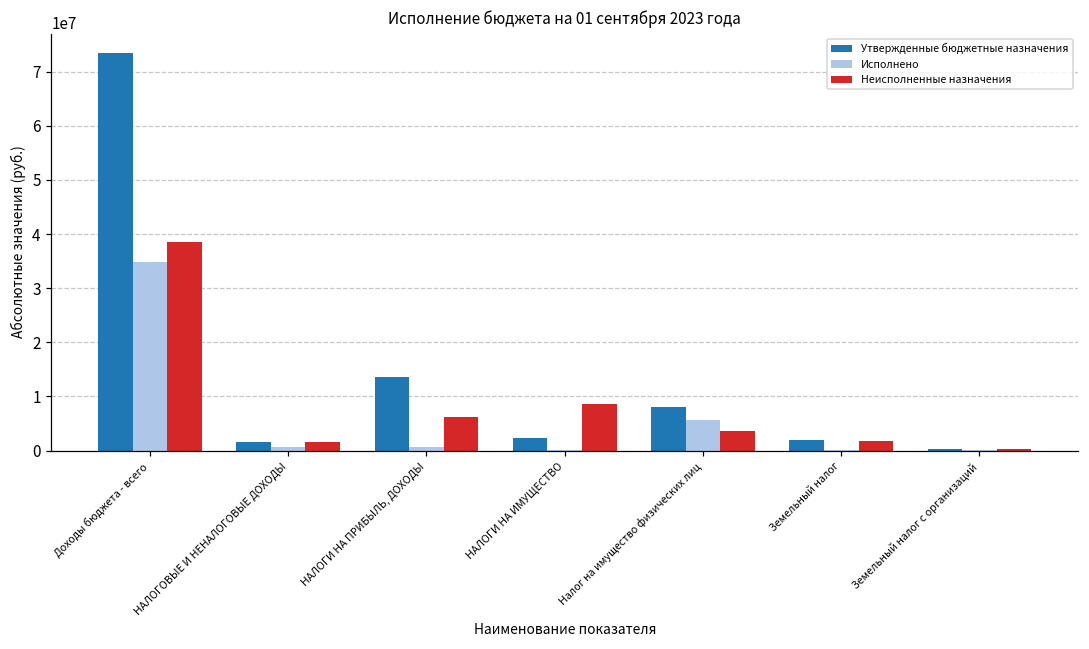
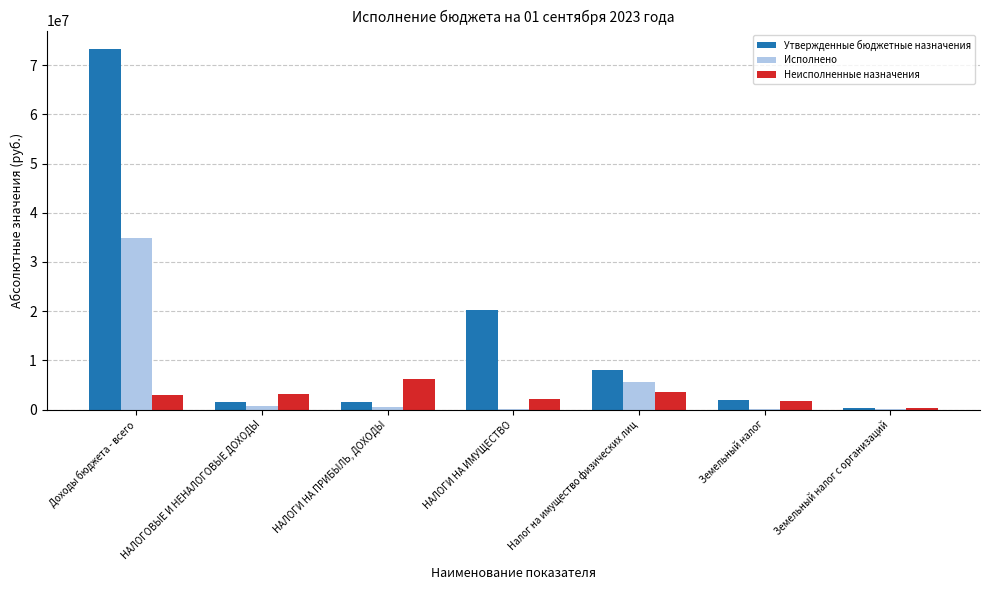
Неисполненные назначения, Доходы бюджета - всего: 39000000 -> 3000000
Неисполненные назначения, НАЛОГОВЫЕ И НЕНАЛОГОВЫЕ ДОХОДЫ: 1000000 -> 3000000
Утвержденные бюджетные назначения, НАЛОГИ НА ПРИБЫЛЬ, ДОХОДЫ: 14000000 -> 2000000
Утвержденные бюджетные назначения, НАЛОГИ НА ИМУЩЕСТВО: 2000000 -> 20000000
Неисполненные назначения, НАЛОГИ НА ИМУЩЕСТВО: 9000000 -> 2000000
